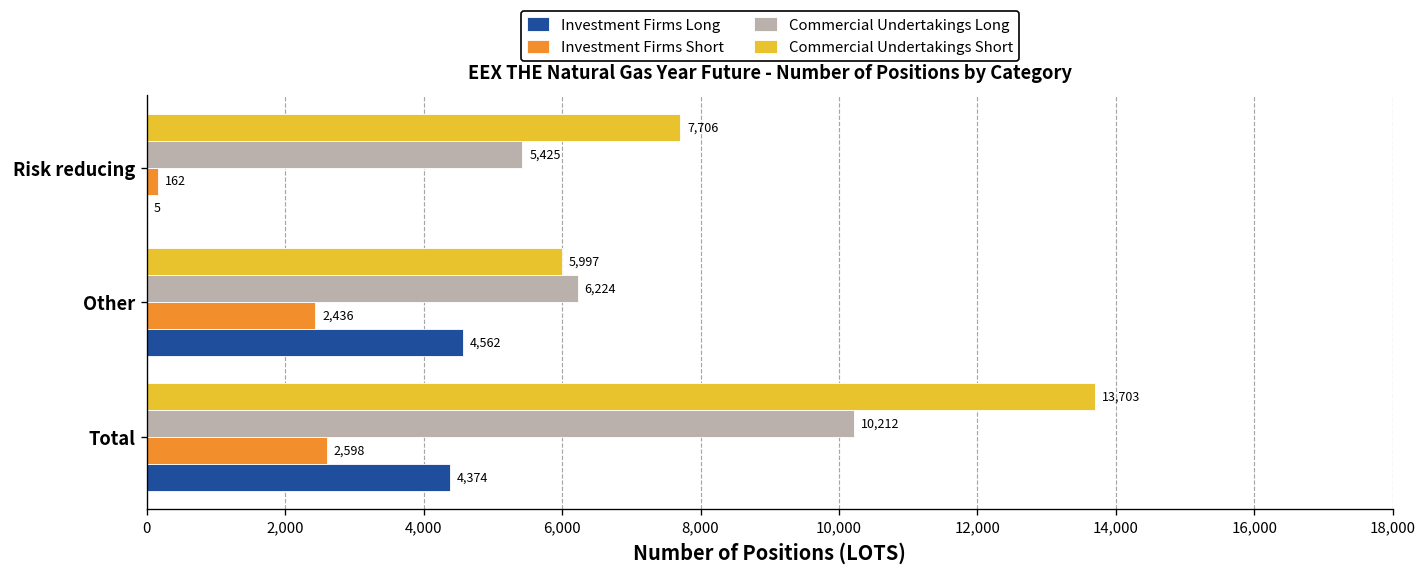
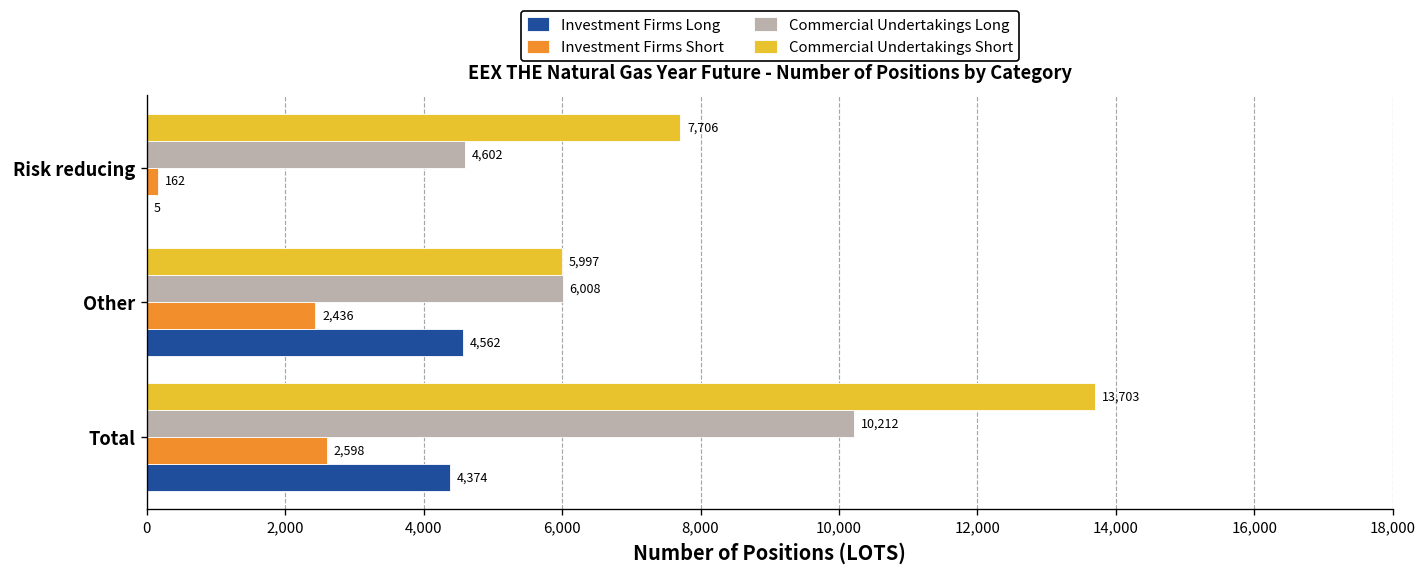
Commercial Undertakings Long, Risk reducing: 5,425 -> 4,602
Commercial Undertakings Long, Other: 6,224 -> 6,008
